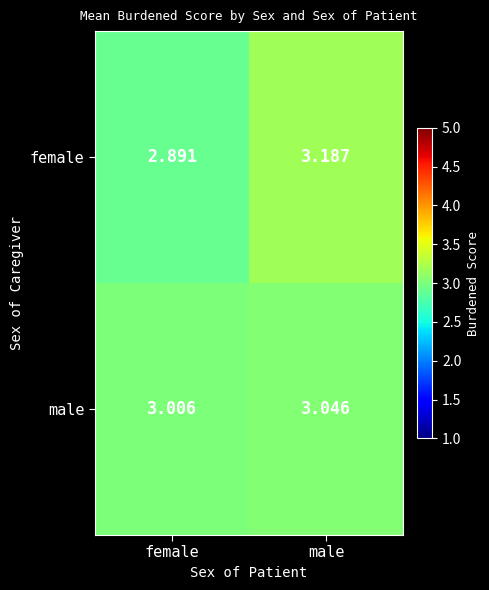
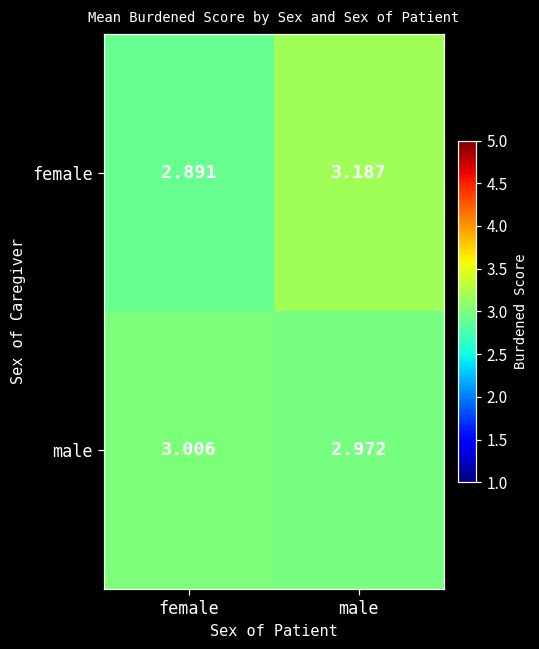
male, male: 3.046 -> 2.972
